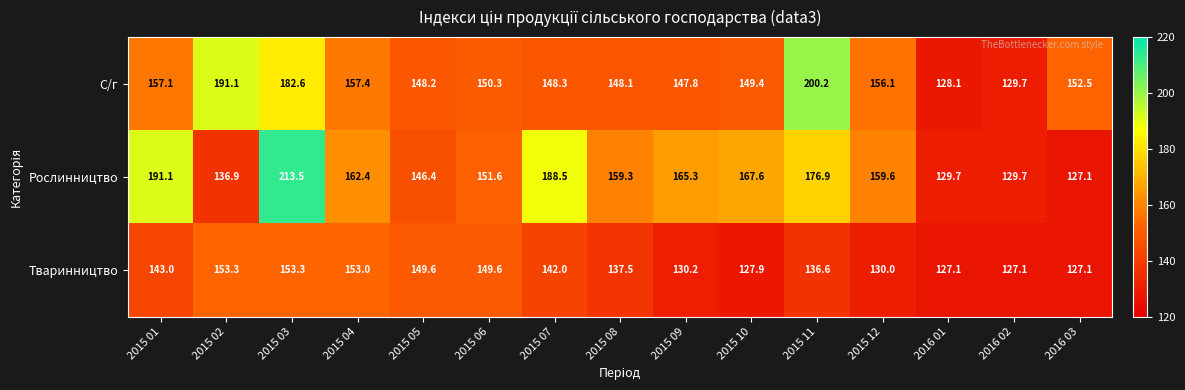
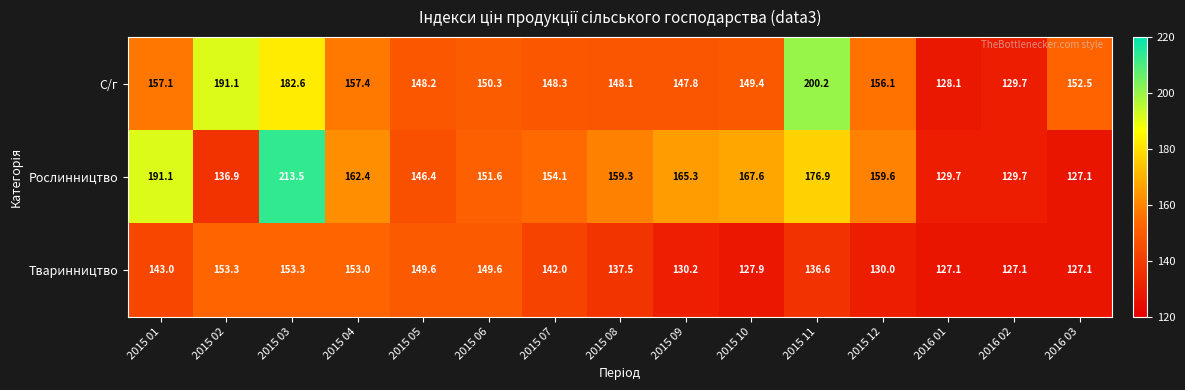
Рослинництво, 2015 07: 188.5 -> 154.1
